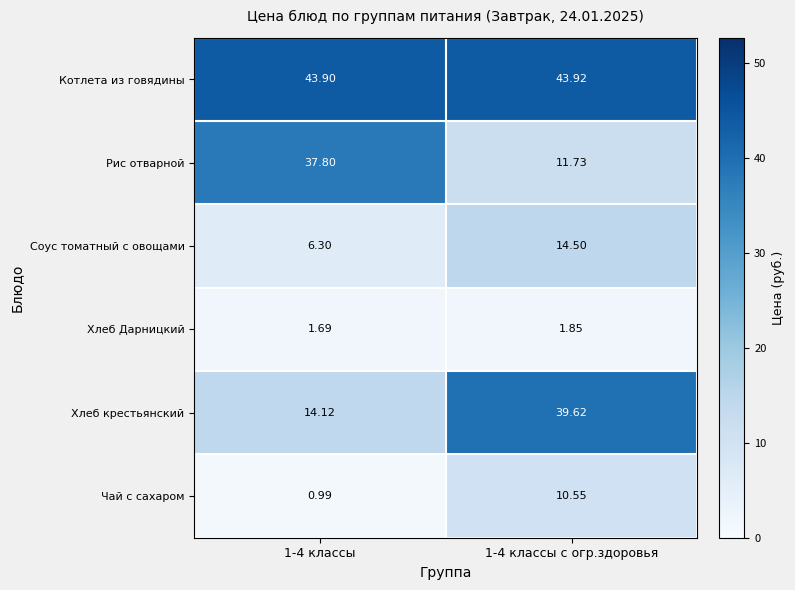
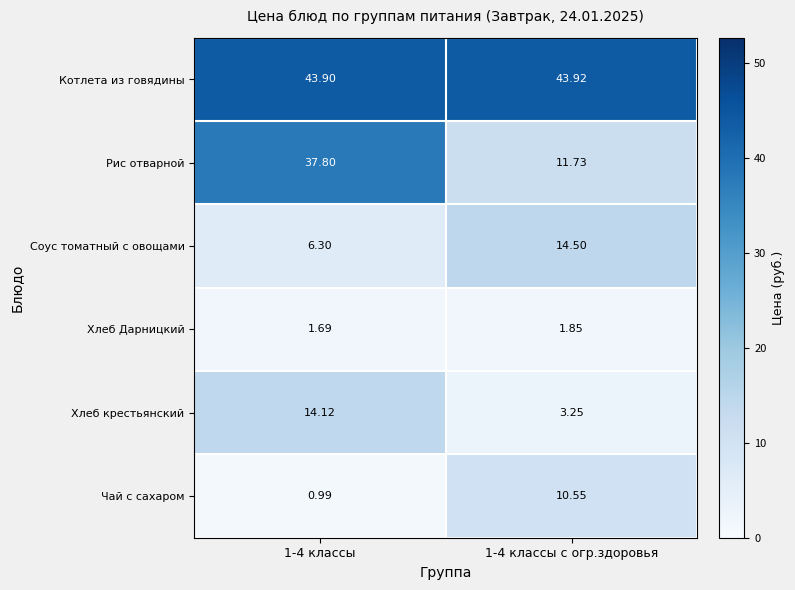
Хлеб крестьянский, 1-4 классы с огр.здоровья: 39.62 -> 3.25
